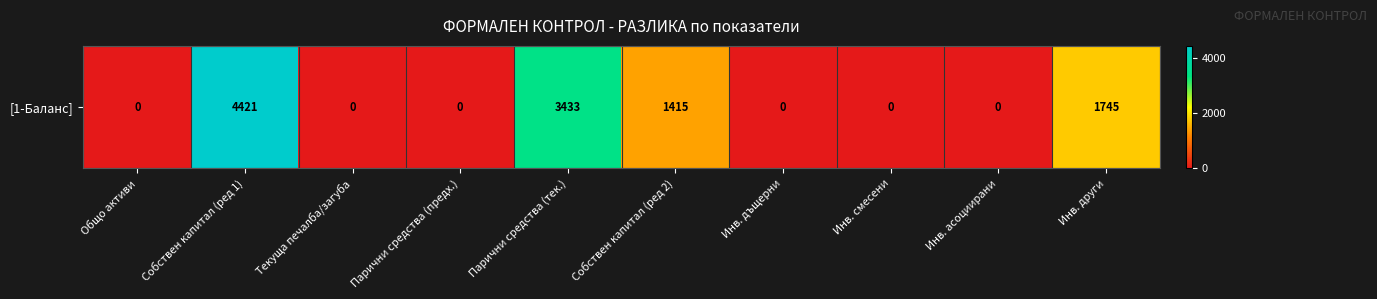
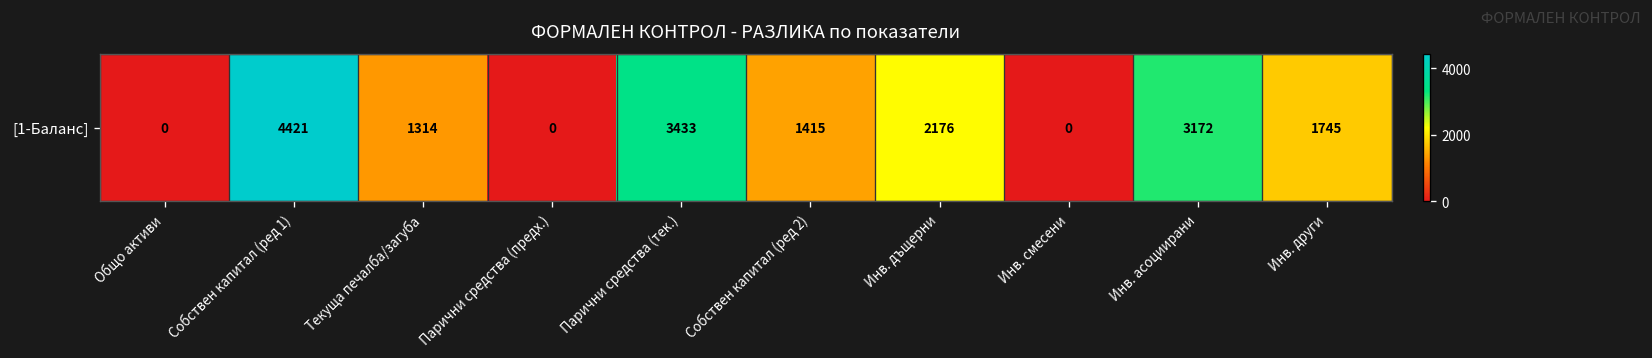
[1-Баланс], Текуща печалба/загуба: 0 -> 1314
[1-Баланс], Инв. дъщерни: 0 -> 2176
[1-Баланс], Инв. асоциирани: 0 -> 3172
